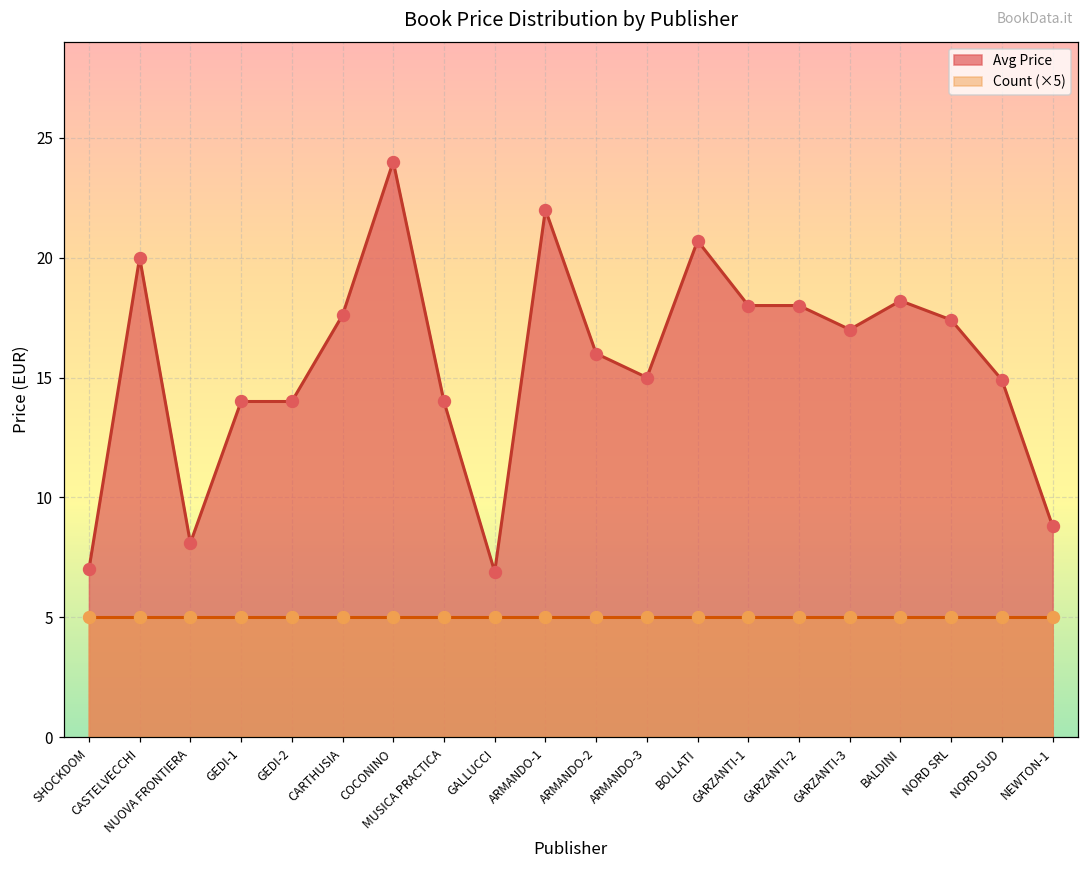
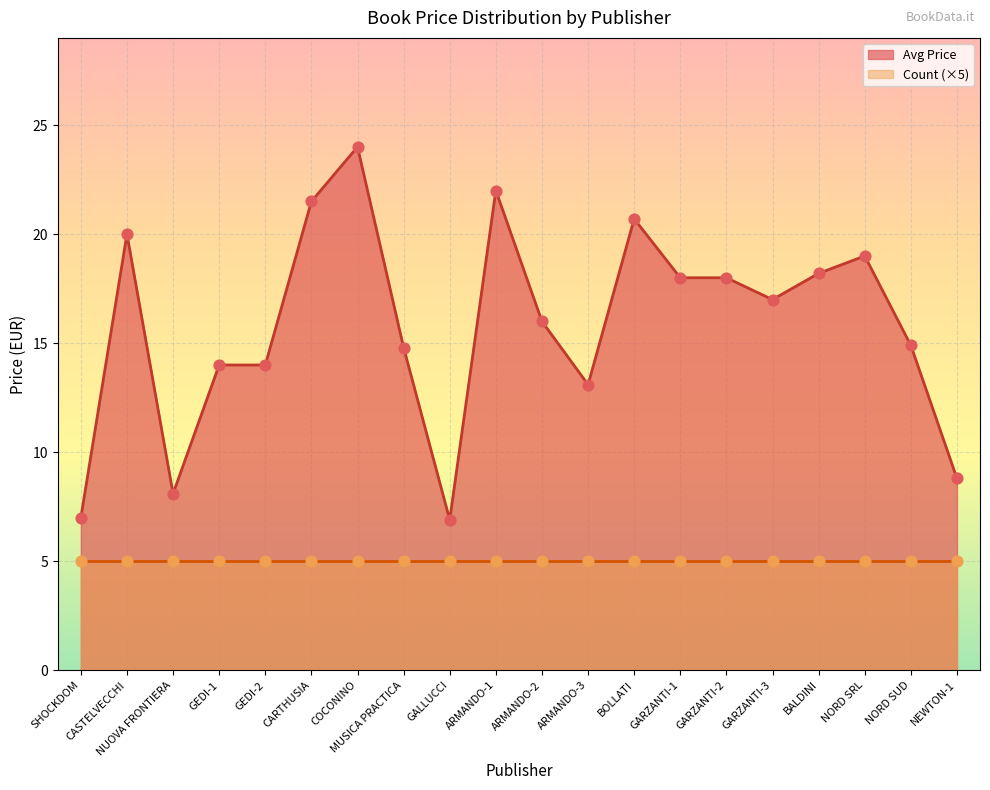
Avg Price, CARTHUSIA: 17.6 -> 21.5
Avg Price, MUSICA PRACTICA: 14.0 -> 14.8
Avg Price, ARMANDO-3: 15.0 -> 13.1
Avg Price, NORD SRL: 17.4 -> 19.0
